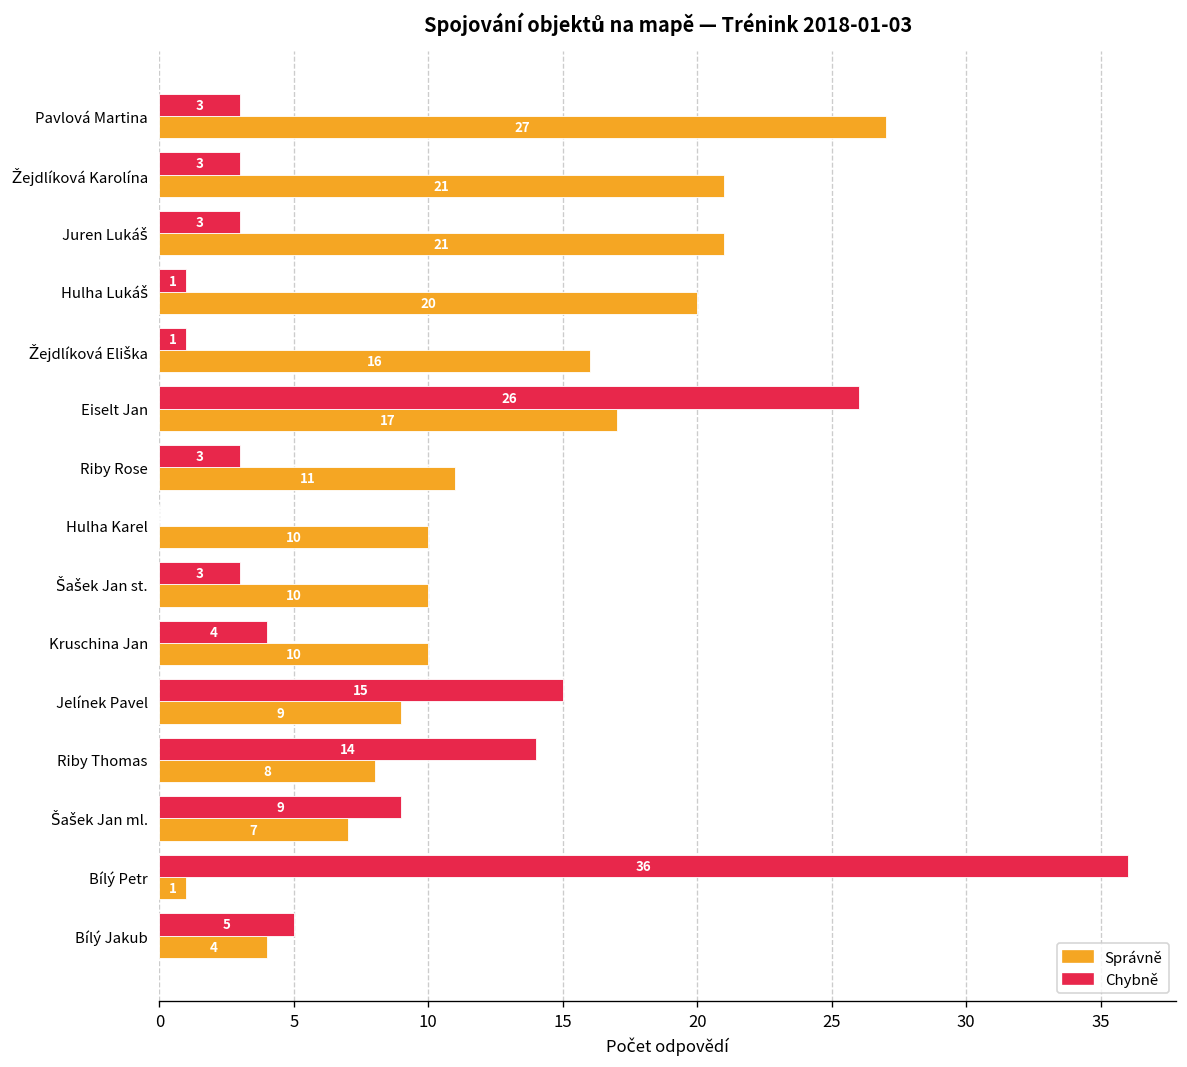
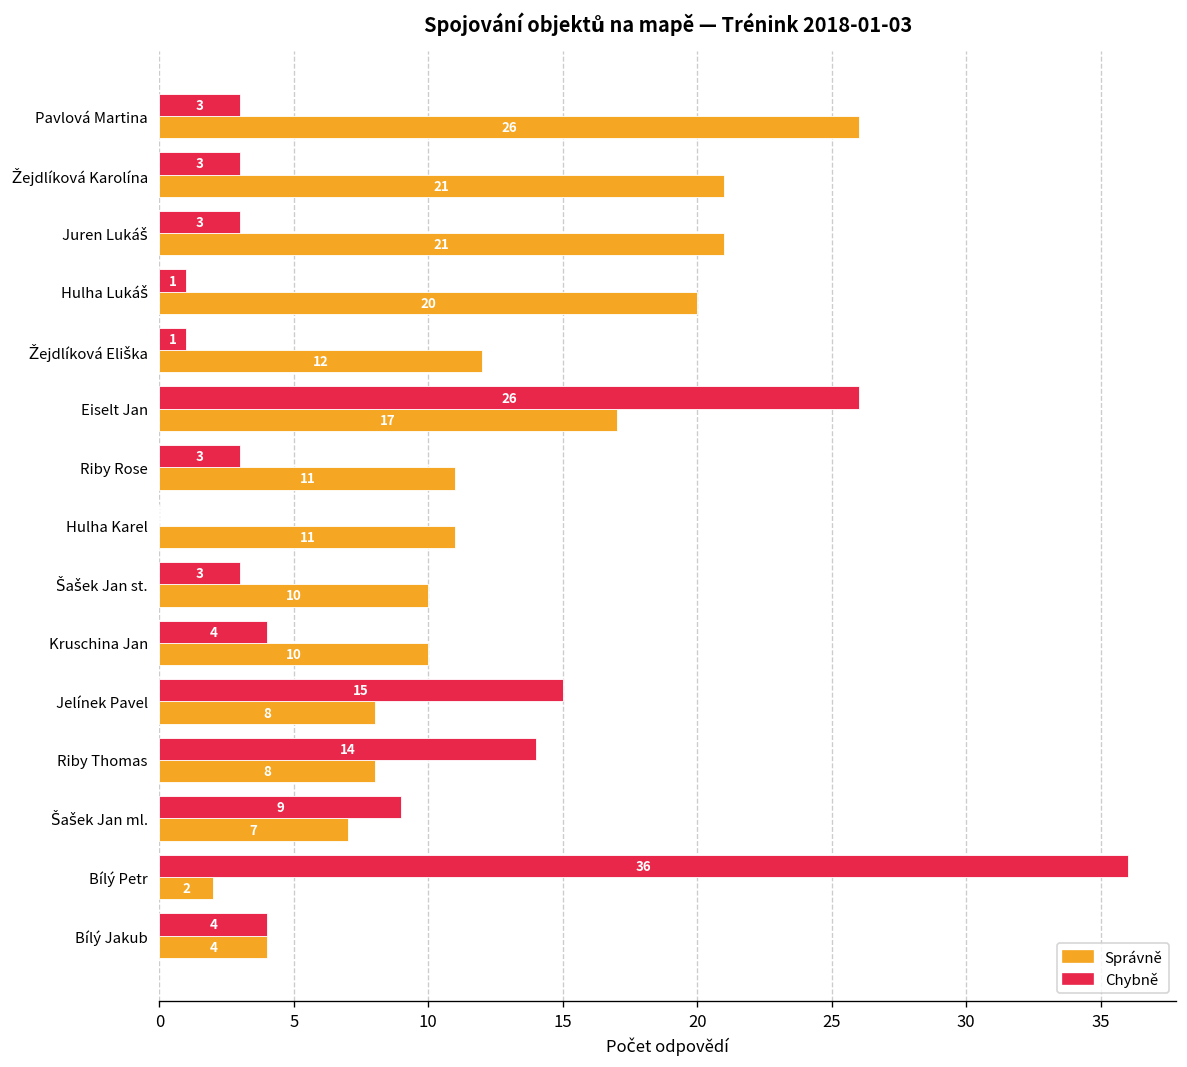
Správně, Pavlová Martina: 27 -> 26
Správně, Žejdlíková Eliška: 16 -> 12
Správně, Hulha Karel: 10 -> 11
Správně, Jelínek Pavel: 9 -> 8
Správně, Bílý Petr: 1 -> 2
Chybně, Bílý Jakub: 5 -> 4
